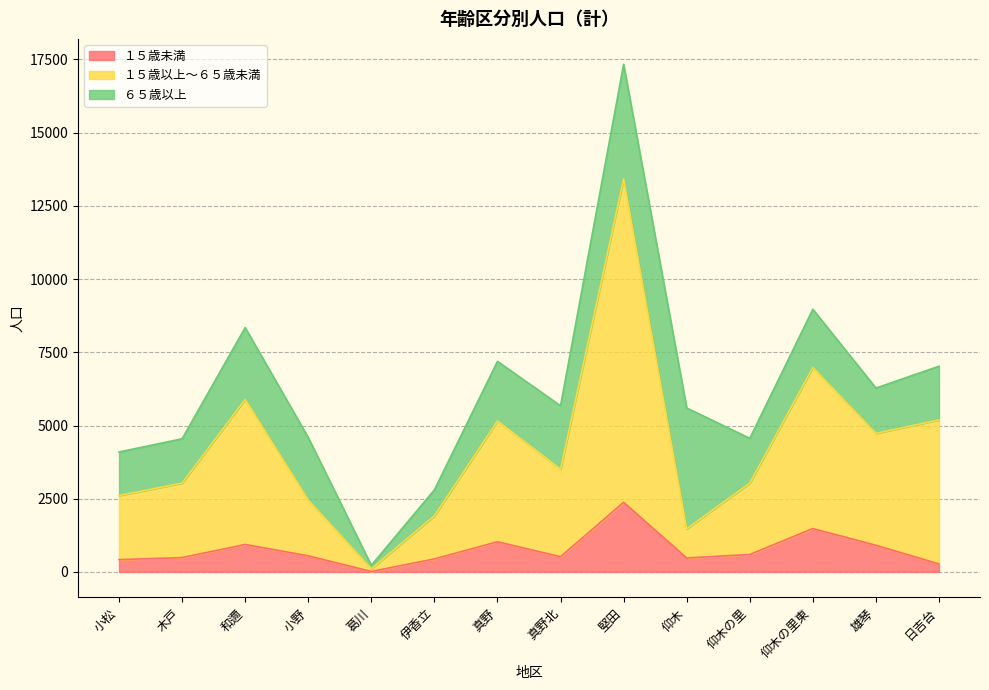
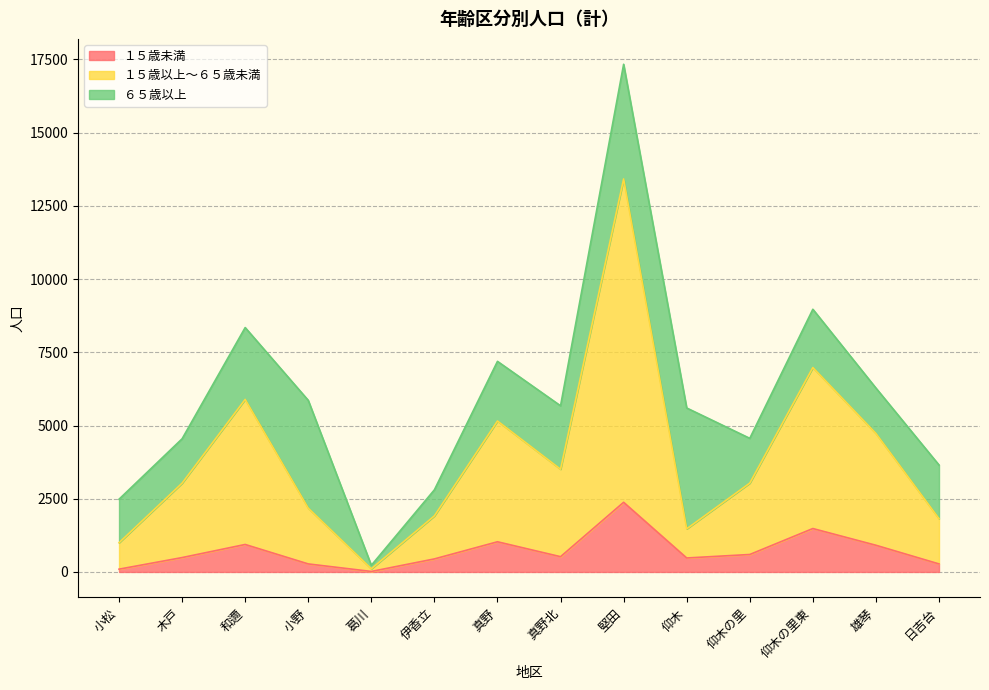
１５歳未満, 小松: 400 -> 100
１５歳以上～６５歳未満, 小松: 2200 -> 900
１５歳未満, 小野: 600 -> 300
６５歳以上, 小野: 2100 -> 3700
１５歳以上～６５歳未満, 日吉台: 4900 -> 1500
